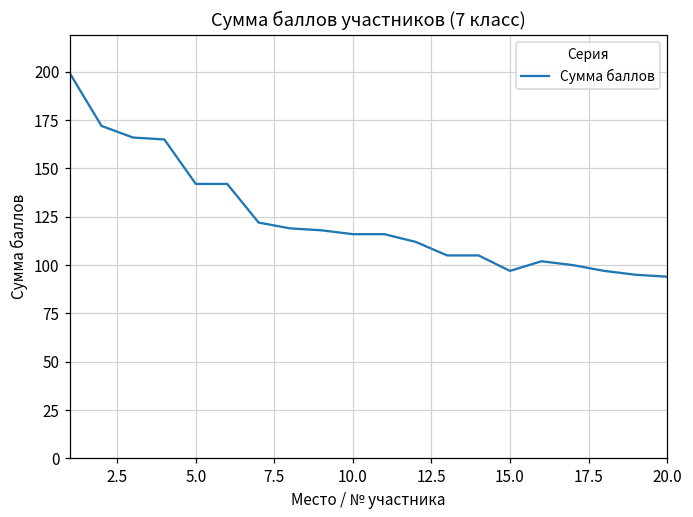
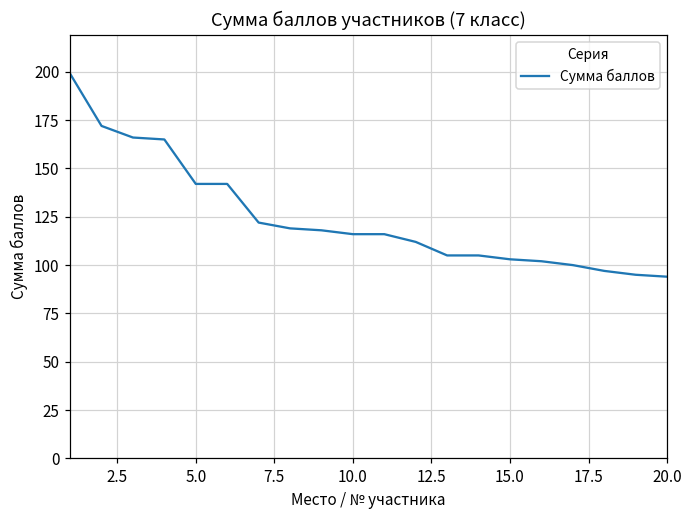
15.0: 97 -> 103
